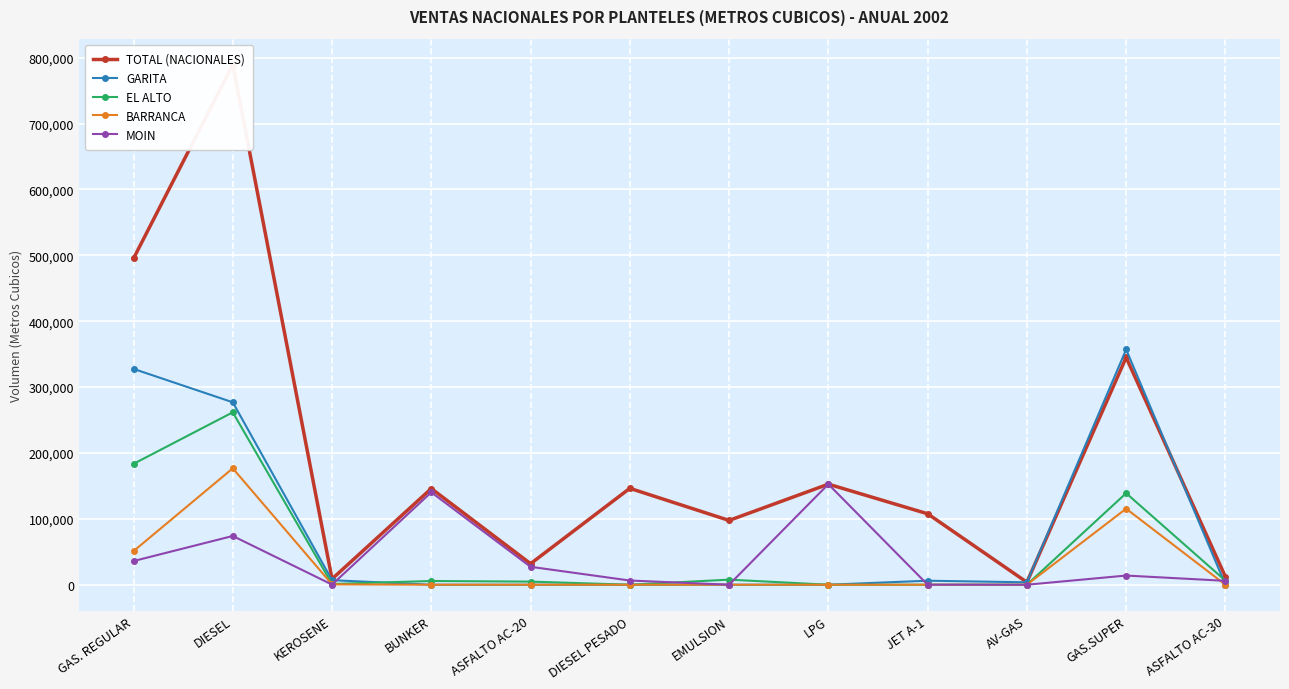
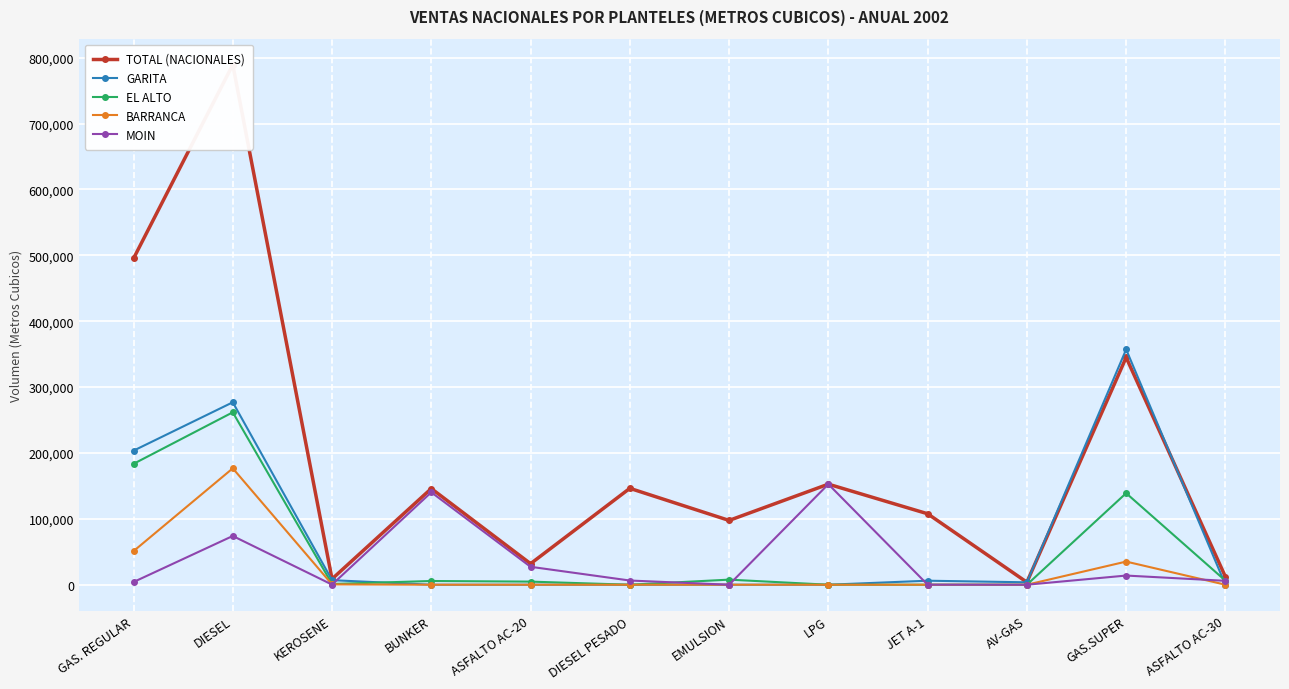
GARITA, GAS. REGULAR: 330,000 -> 200,000
MOIN, GAS. REGULAR: 40,000 -> 0
BARRANCA, GAS.SUPER: 120,000 -> 40,000
